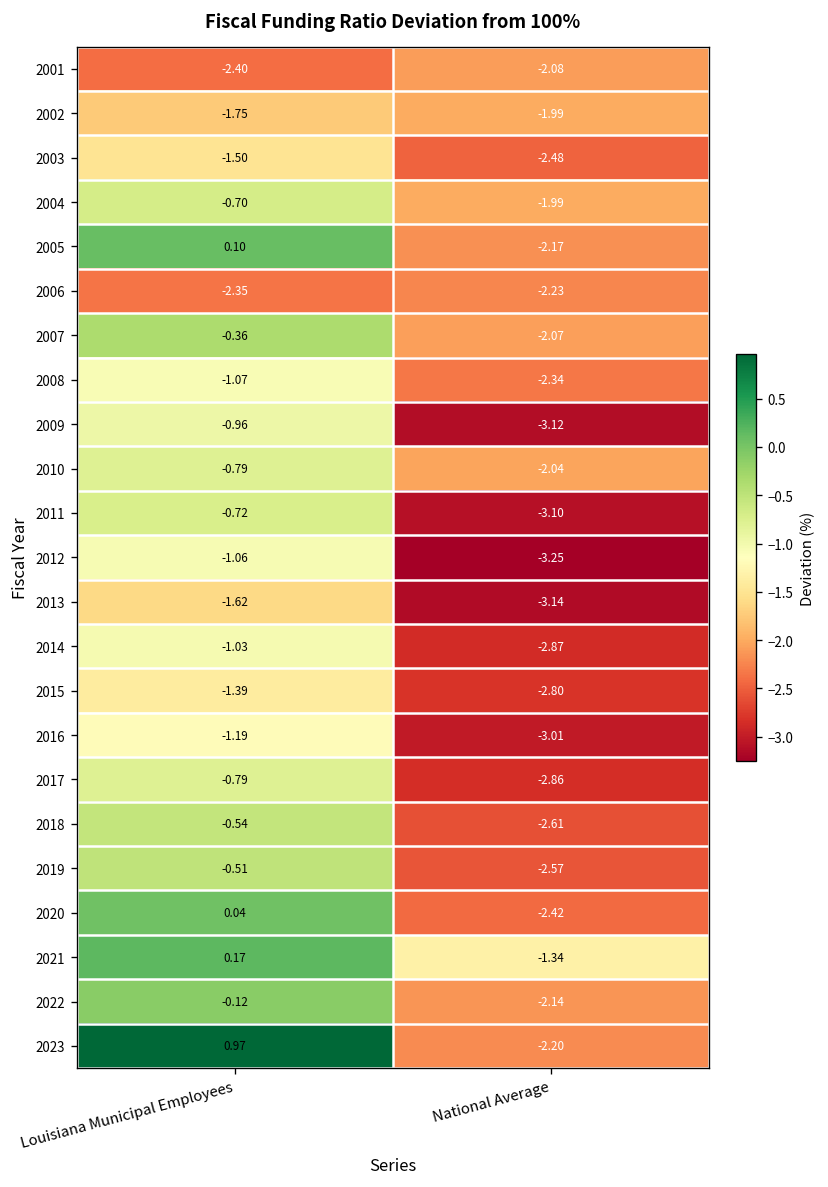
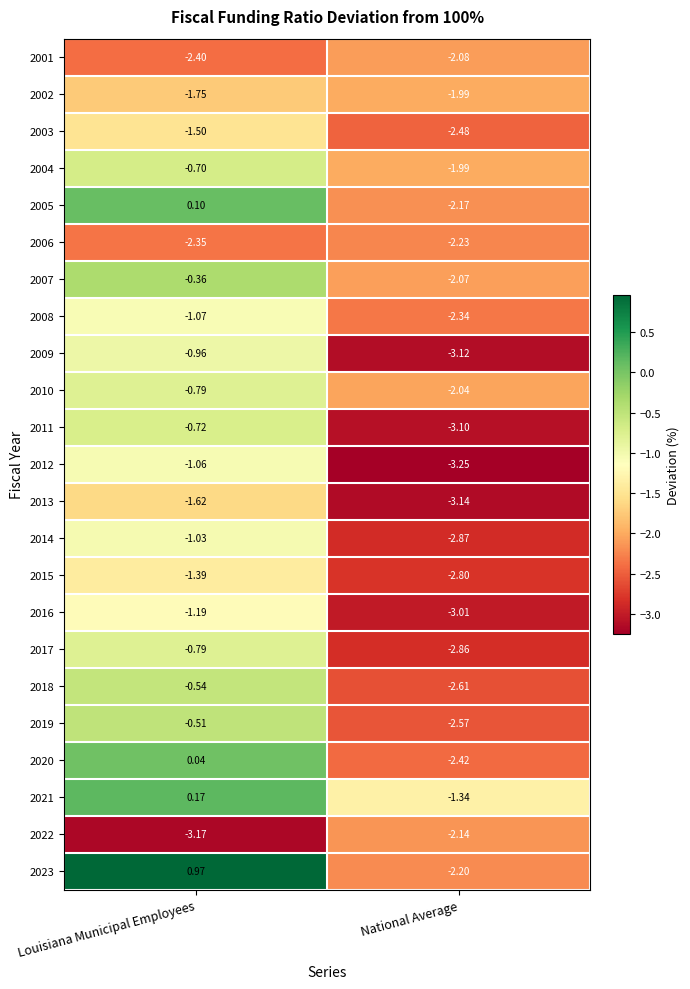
2022, Louisiana Municipal Employees: -0.12 -> -3.17
